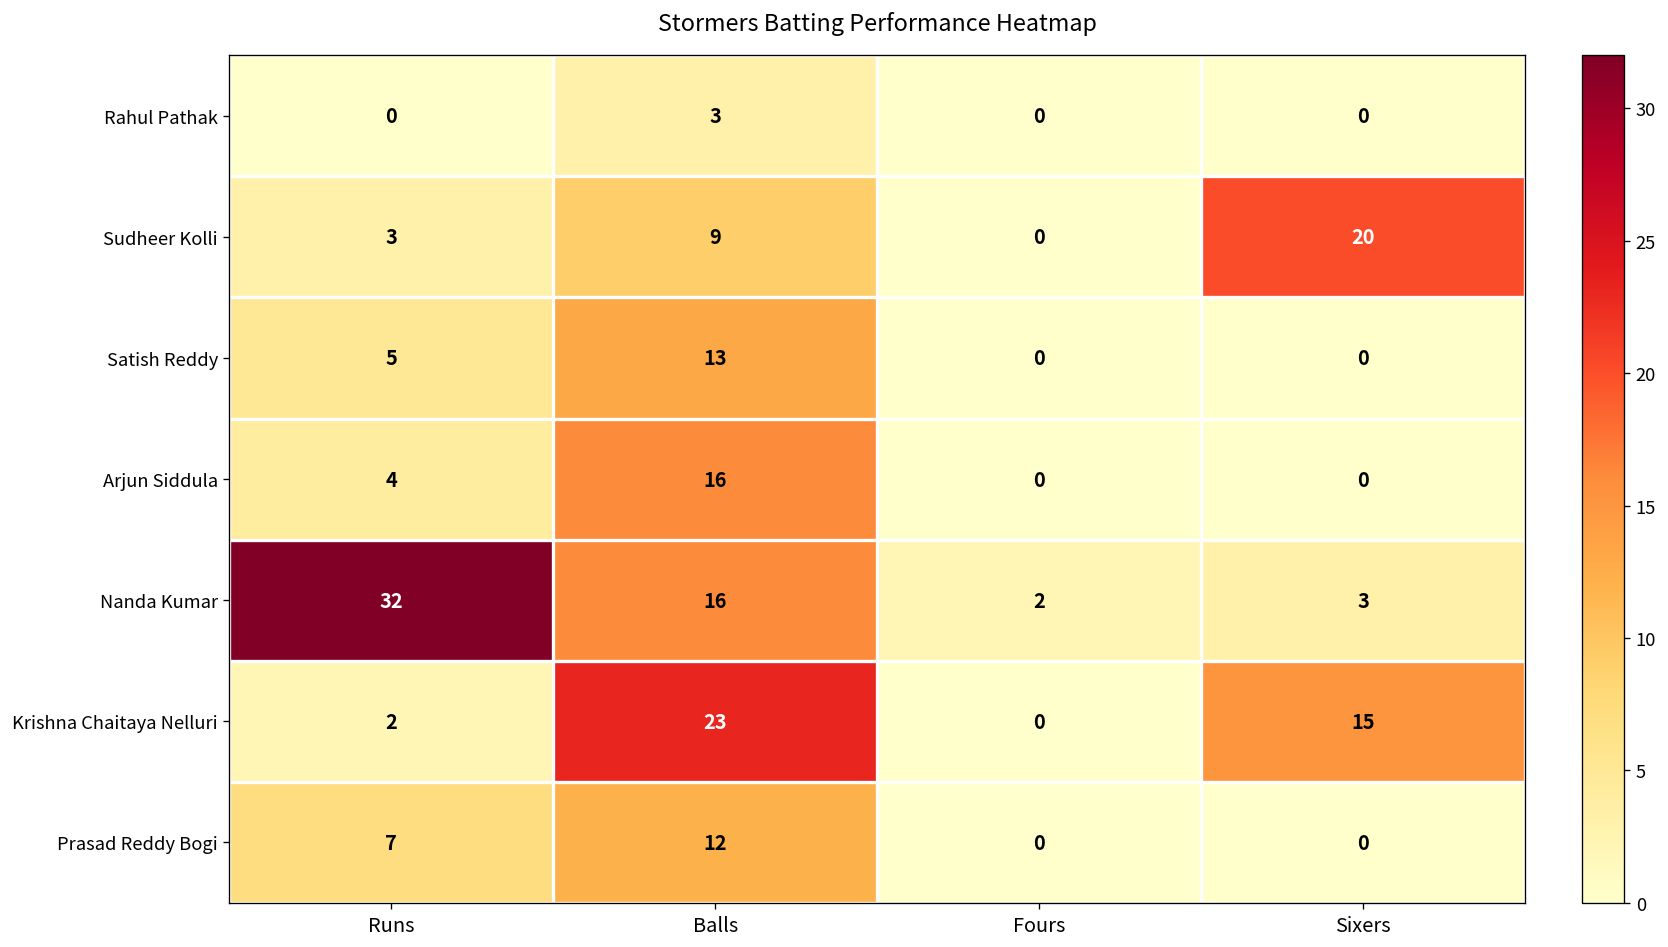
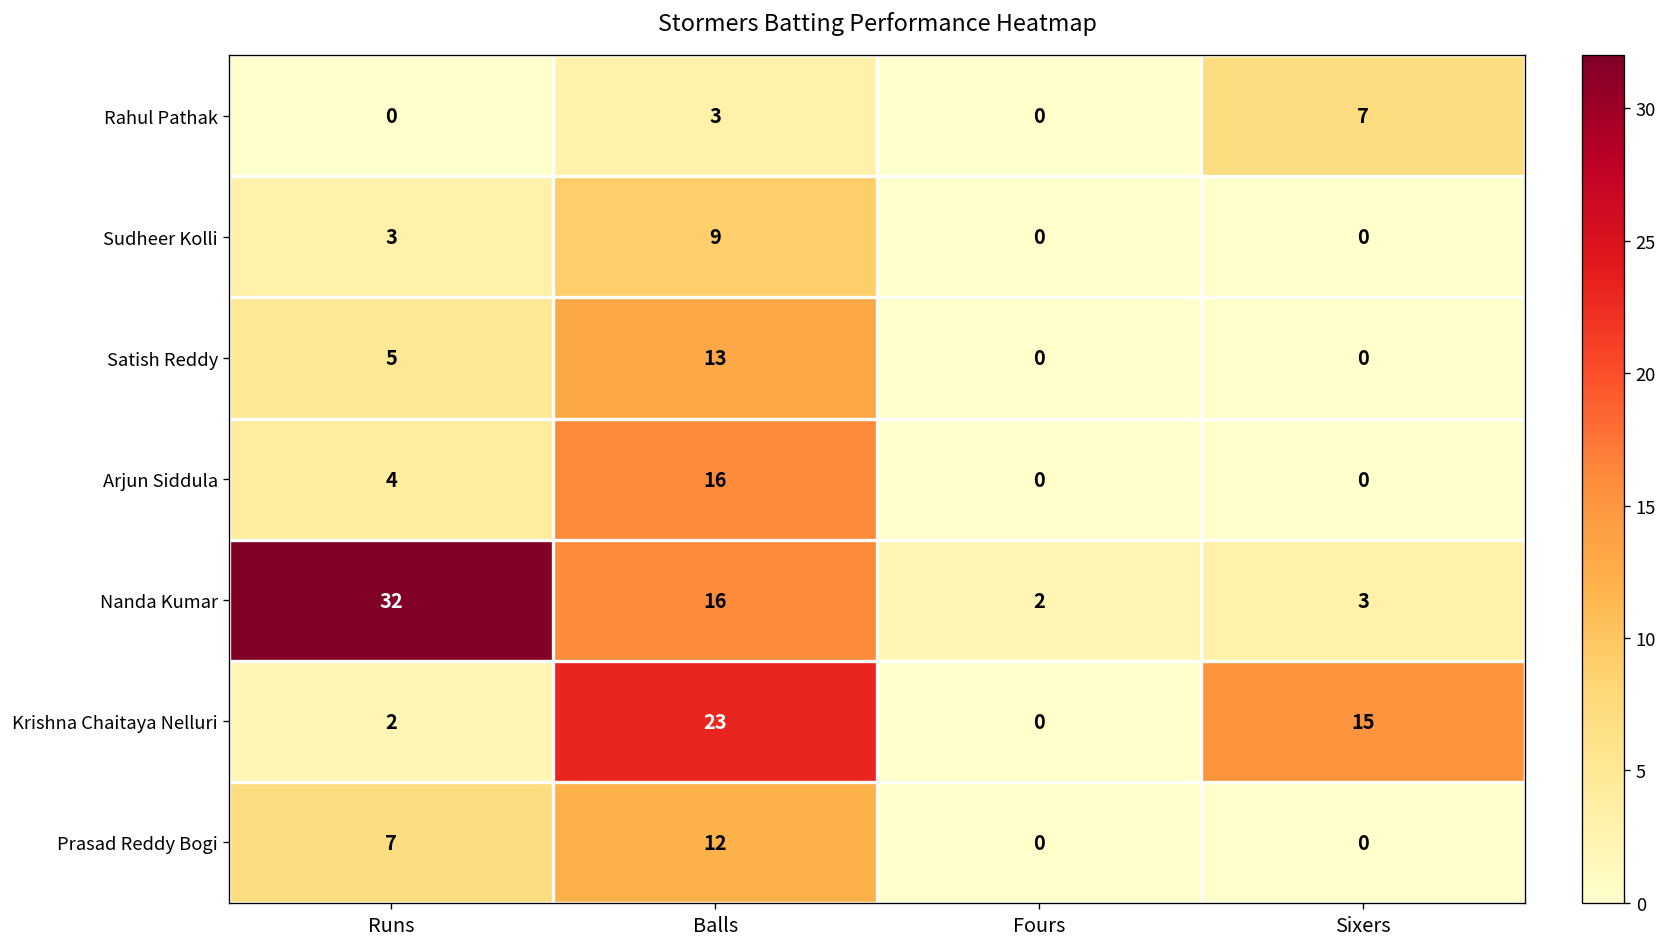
Rahul Pathak, Sixers: 0 -> 7
Sudheer Kolli, Sixers: 20 -> 0
